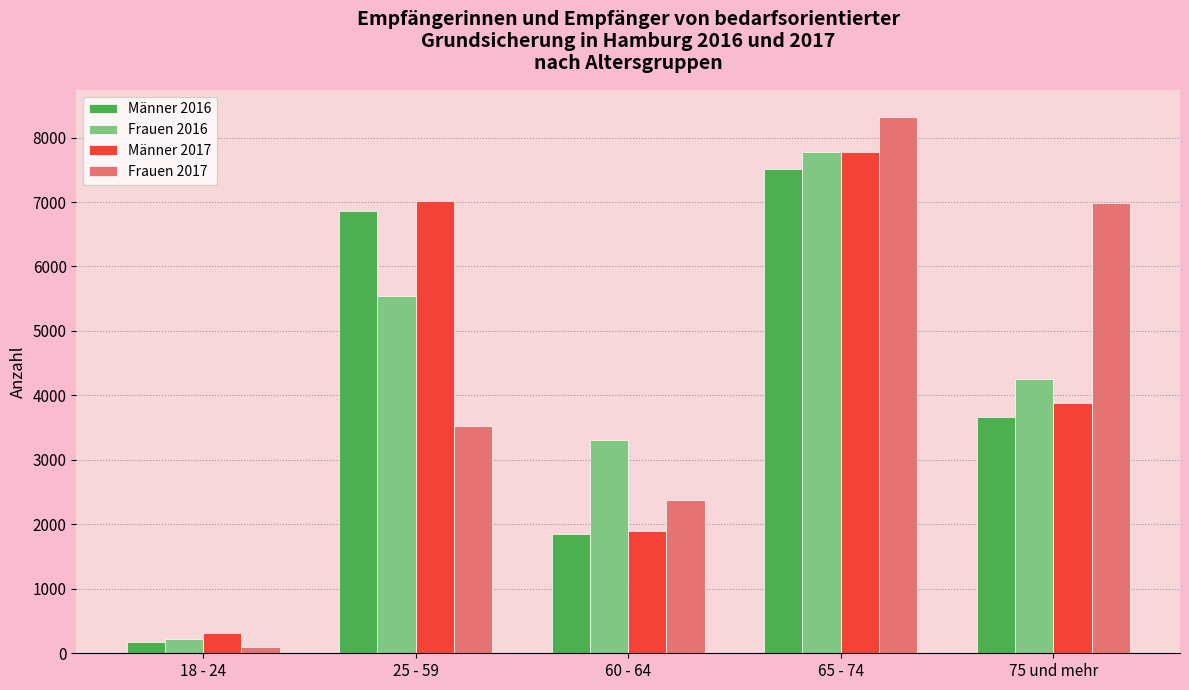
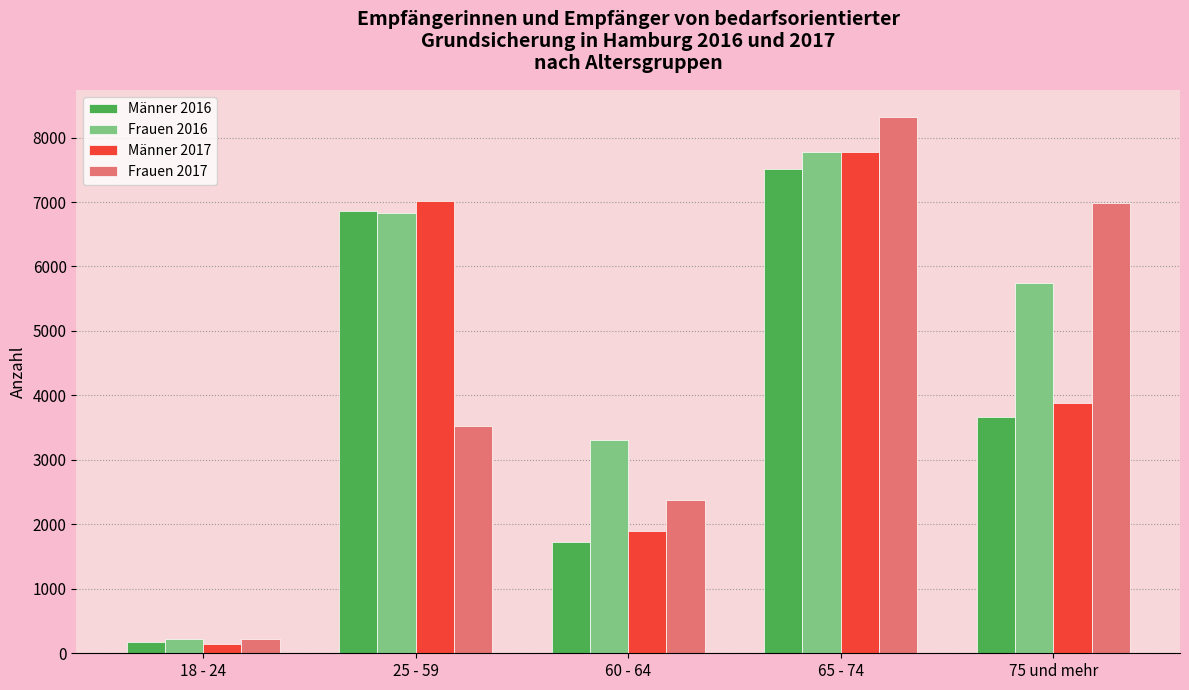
Männer 2017, 18 - 24: 300 -> 100
Frauen 2017, 18 - 24: 100 -> 200
Frauen 2016, 25 - 59: 5500 -> 6800
Männer 2016, 60 - 64: 1900 -> 1700
Frauen 2016, 75 und mehr: 4300 -> 5700
